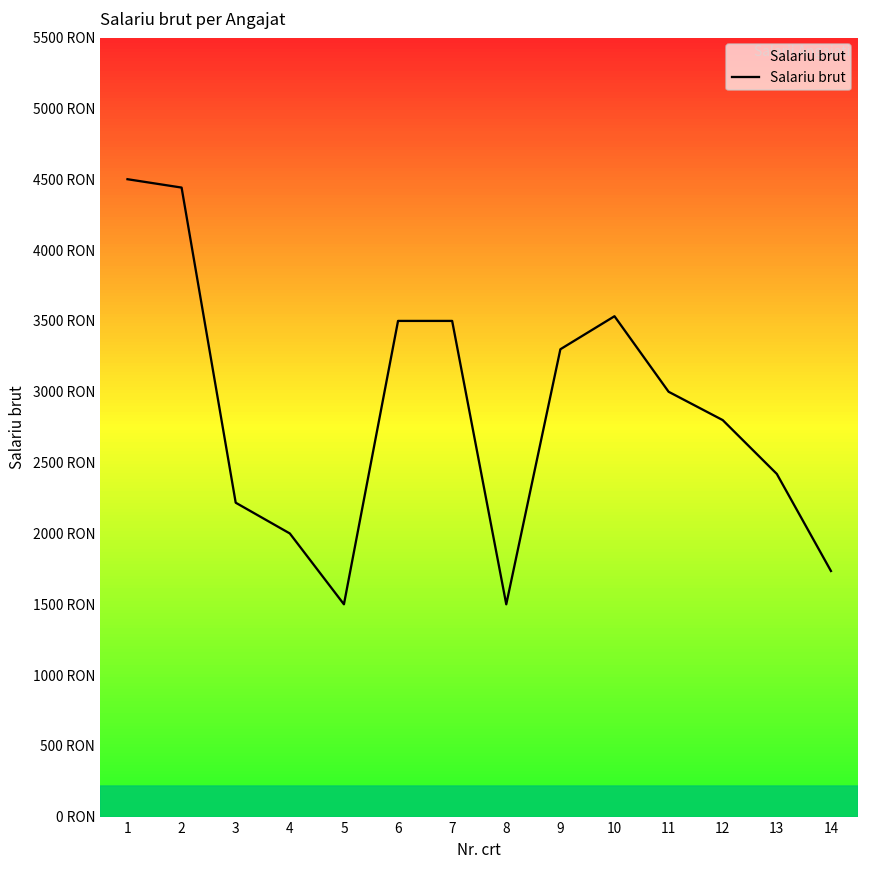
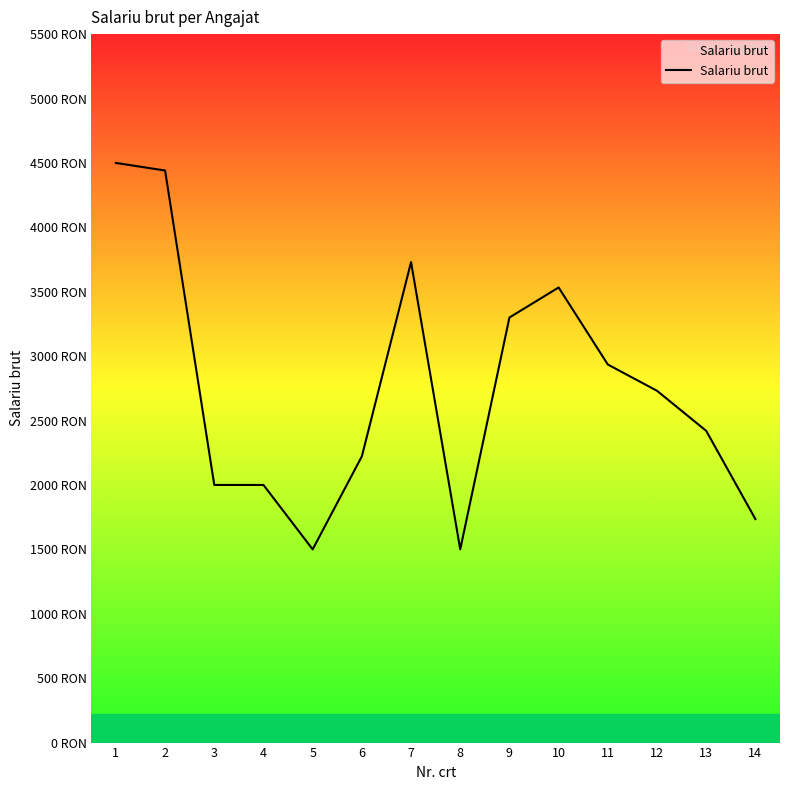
3: 2220 RON -> 2000 RON
6: 3500 RON -> 2220 RON
7: 3500 RON -> 3730 RON
11: 3000 RON -> 2940 RON
12: 2800 RON -> 2730 RON
